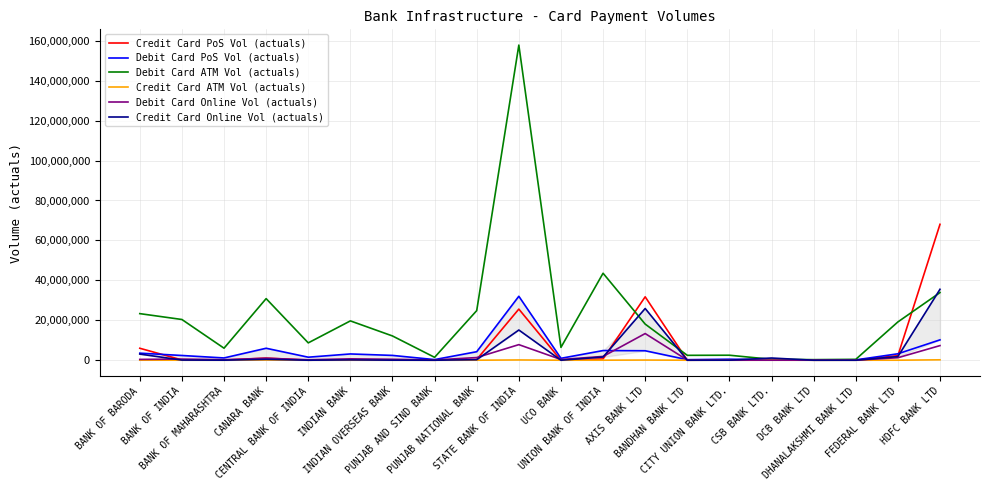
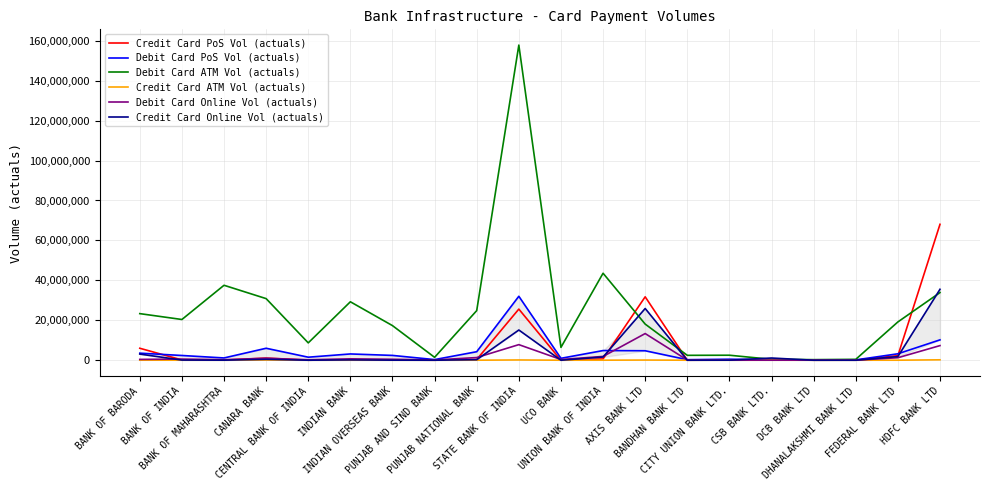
Debit Card ATM Vol (actuals), BANK OF MAHARASHTRA: 6,000,000 -> 38,000,000
Debit Card ATM Vol (actuals), INDIAN BANK: 20,000,000 -> 29,000,000
Debit Card ATM Vol (actuals), INDIAN OVERSEAS BANK: 12,000,000 -> 17,000,000
